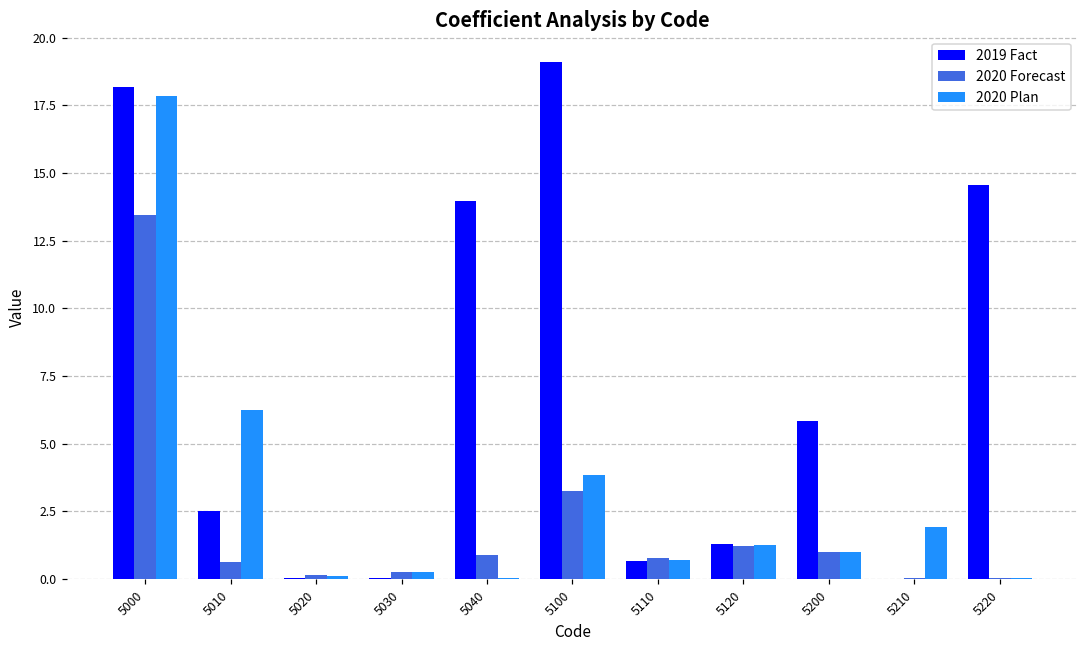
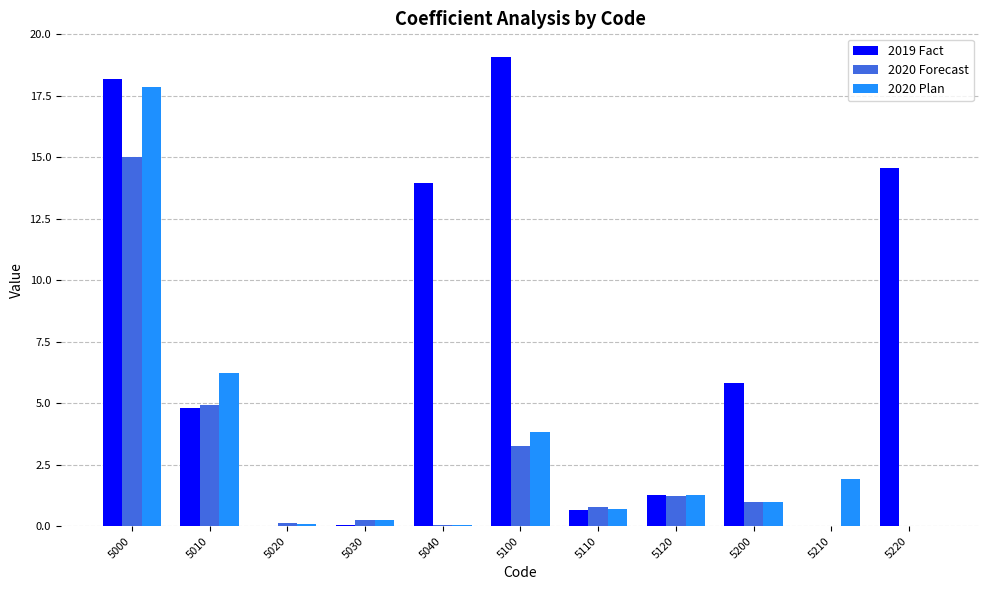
2020 Forecast, 5000: 13.4 -> 15.0
2019 Fact, 5010: 2.5 -> 4.8
2020 Forecast, 5010: 0.6 -> 4.9
2020 Forecast, 5040: 0.9 -> 0.0
